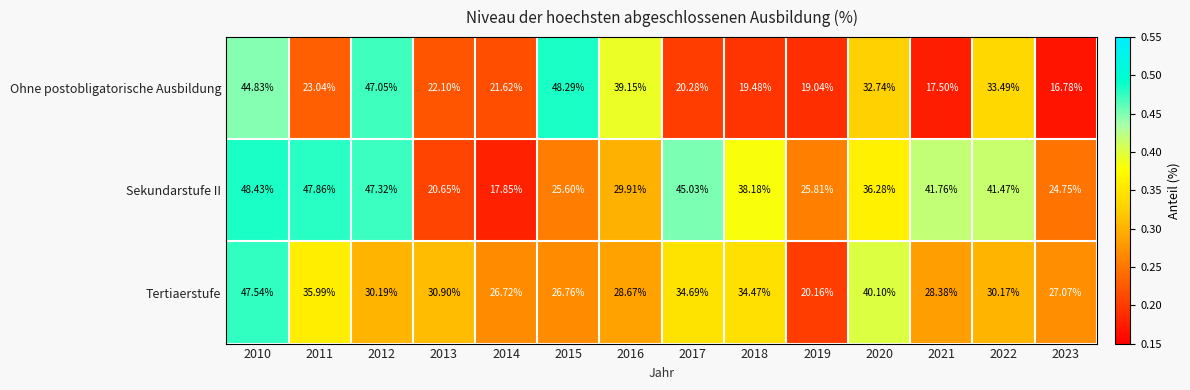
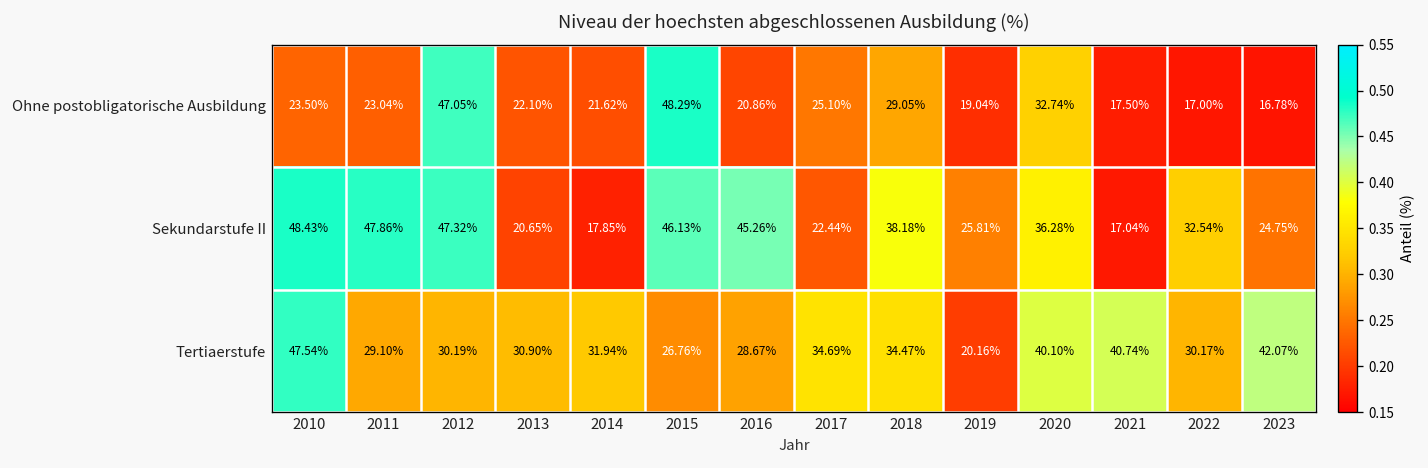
Ohne postobligatorische Ausbildung, 2010: 44.83% -> 23.50%
Ohne postobligatorische Ausbildung, 2016: 39.15% -> 20.86%
Ohne postobligatorische Ausbildung, 2017: 20.28% -> 25.10%
Ohne postobligatorische Ausbildung, 2018: 19.48% -> 29.05%
Ohne postobligatorische Ausbildung, 2022: 33.49% -> 17.00%
Sekundarstufe II, 2015: 25.60% -> 46.13%
Sekundarstufe II, 2016: 29.91% -> 45.26%
Sekundarstufe II, 2017: 45.03% -> 22.44%
Sekundarstufe II, 2021: 41.76% -> 17.04%
Sekundarstufe II, 2022: 41.47% -> 32.54%
Tertiaerstufe, 2011: 35.99% -> 29.10%
Tertiaerstufe, 2014: 26.72% -> 31.94%
Tertiaerstufe, 2021: 28.38% -> 40.74%
Tertiaerstufe, 2023: 27.07% -> 42.07%
